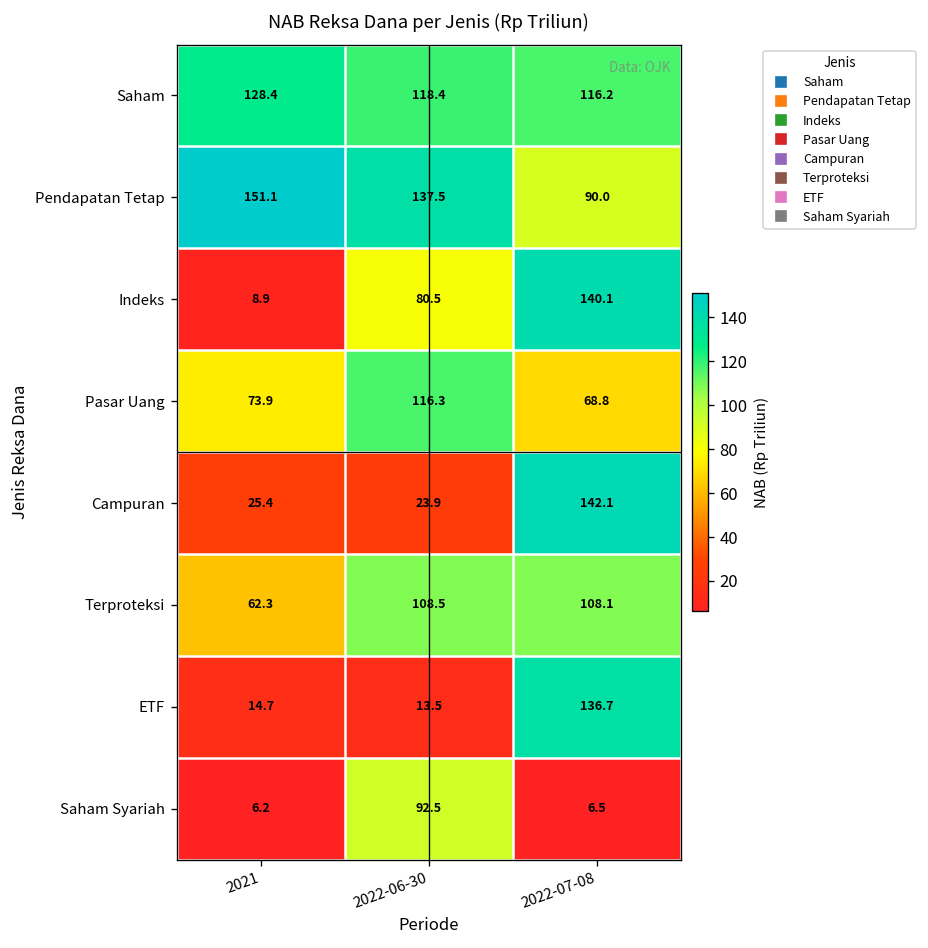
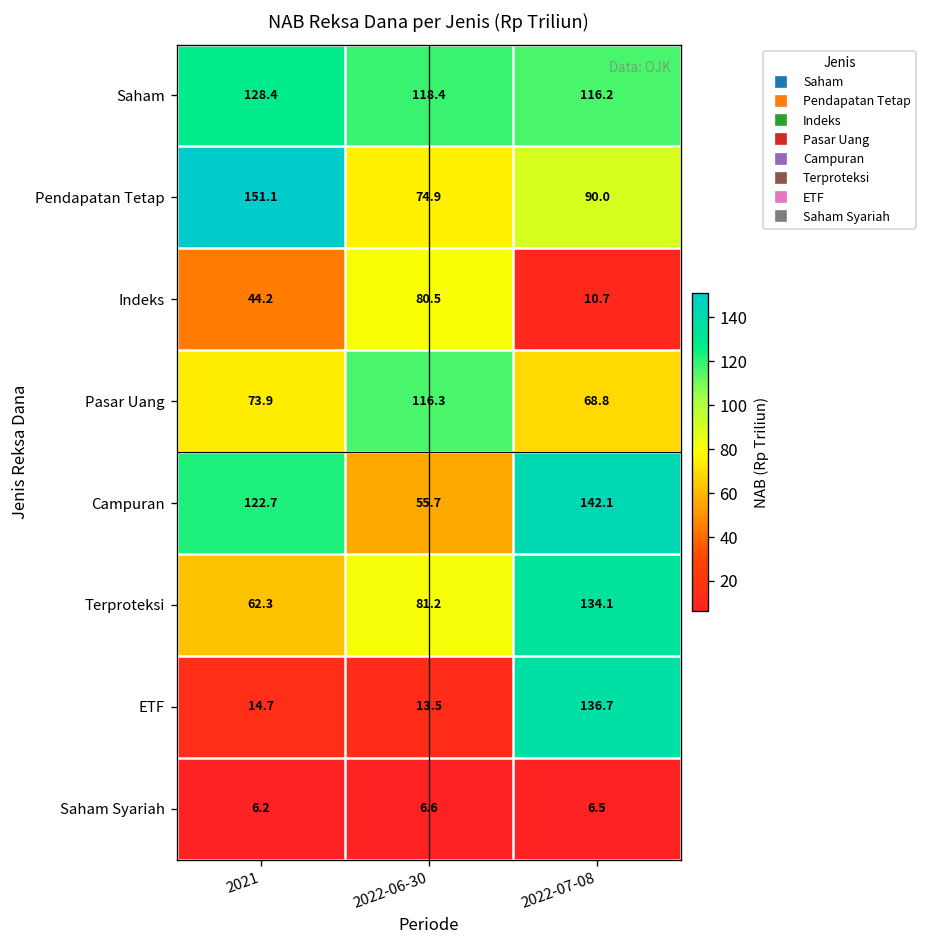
Pendapatan Tetap, 2022-06-30: 137.5 -> 74.9
Indeks, 2021: 8.9 -> 44.2
Indeks, 2022-07-08: 140.1 -> 10.7
Campuran, 2021: 25.4 -> 122.7
Campuran, 2022-06-30: 23.9 -> 55.7
Terproteksi, 2022-06-30: 108.5 -> 81.2
Terproteksi, 2022-07-08: 108.1 -> 134.1
Saham Syariah, 2022-06-30: 92.5 -> 6.6
